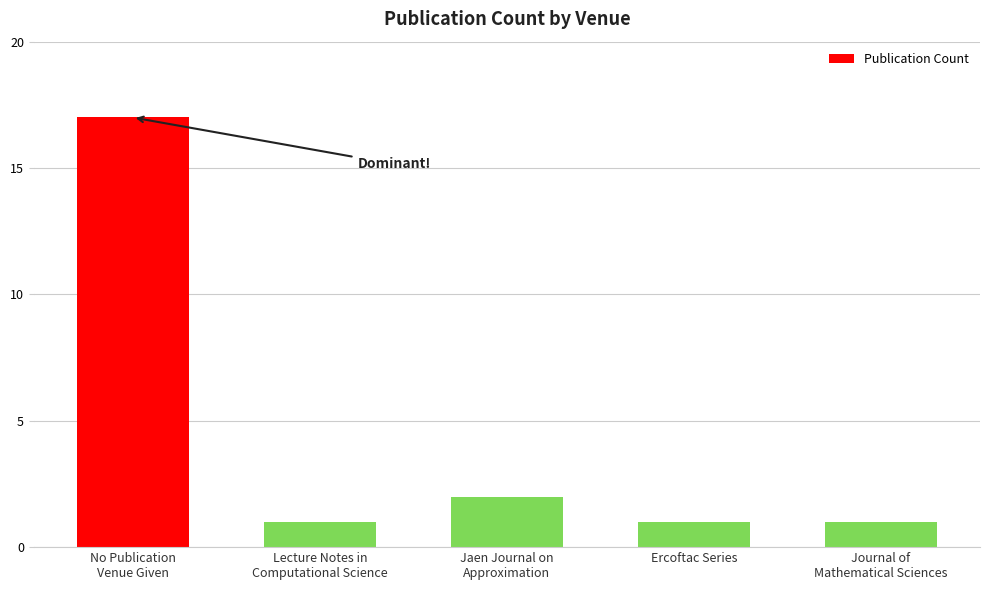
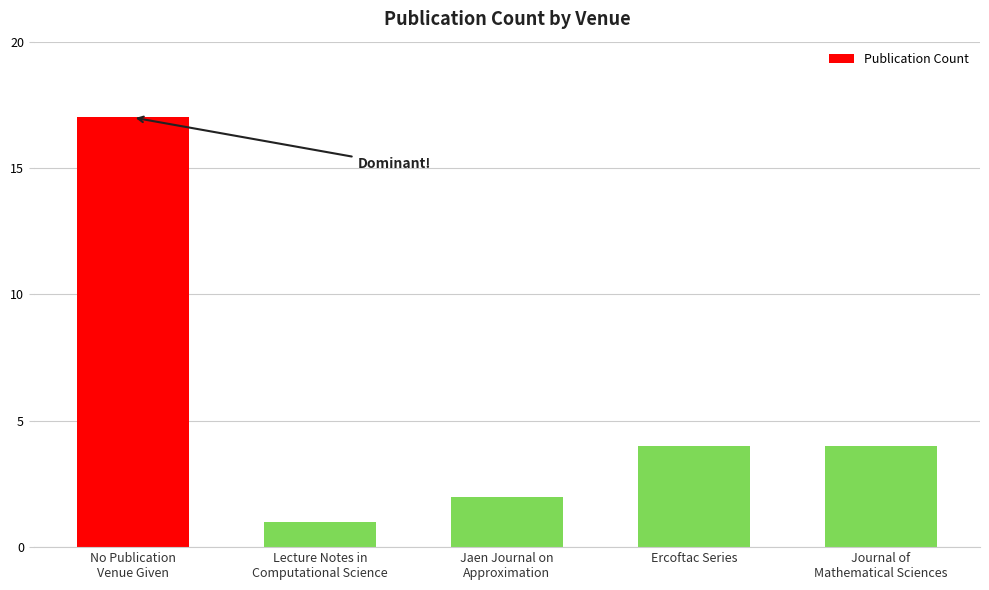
Ercoftac Series: 1 -> 4
Journal of Mathematical Sciences: 1 -> 4
